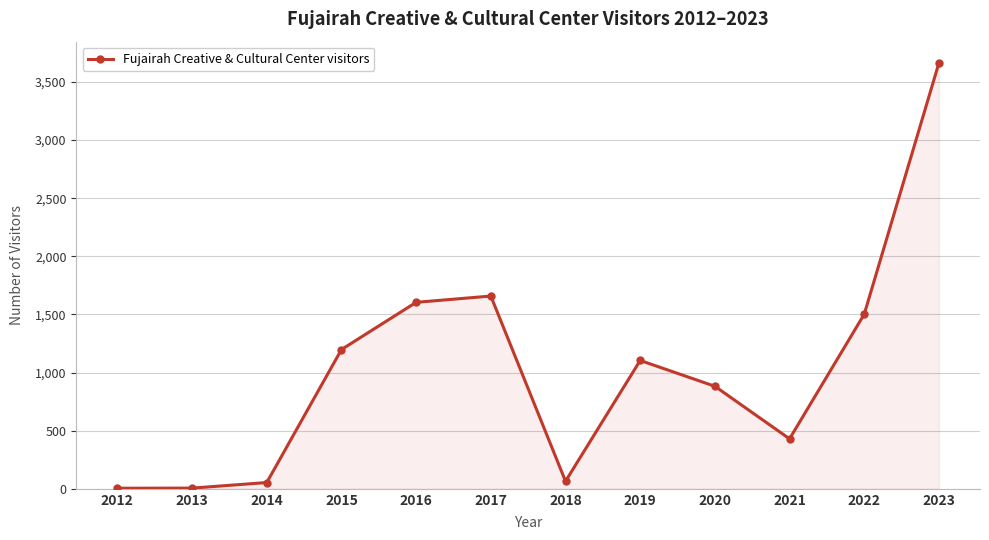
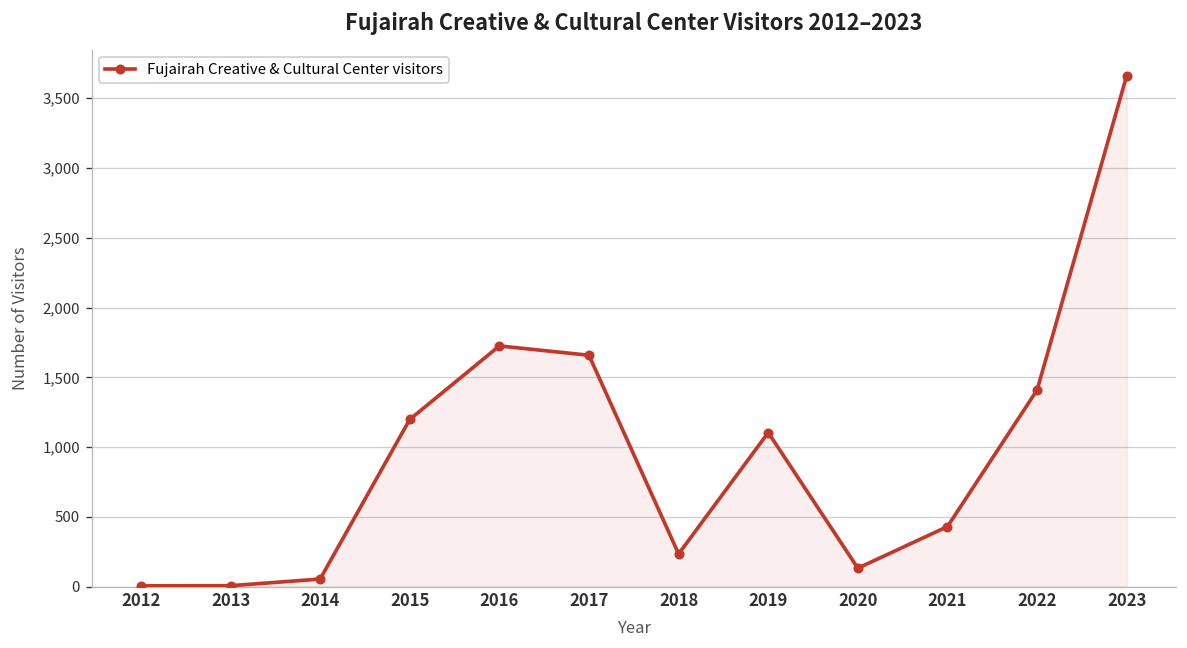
2016: 1,600 -> 1,730
2018: 70 -> 230
2020: 880 -> 130
2022: 1,500 -> 1,410
